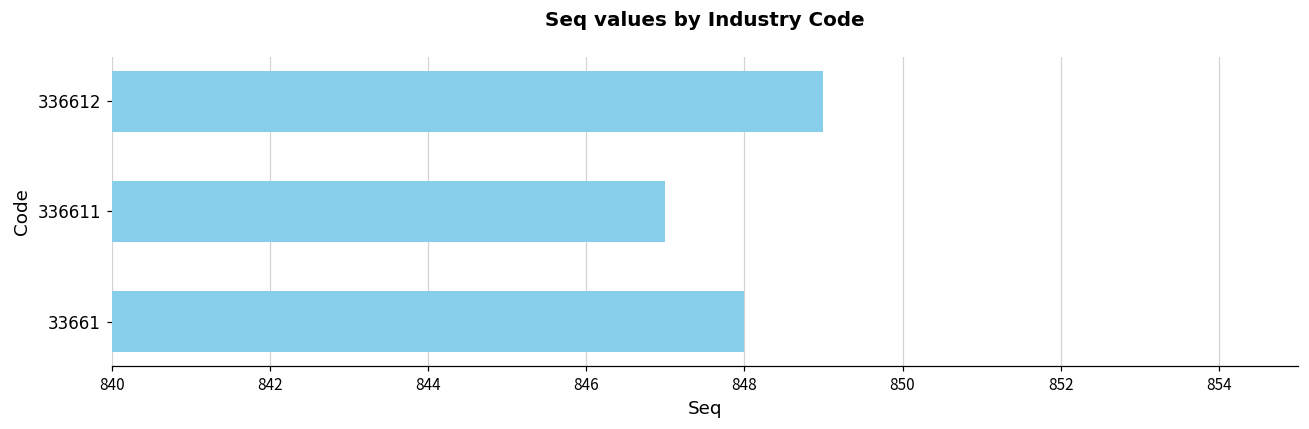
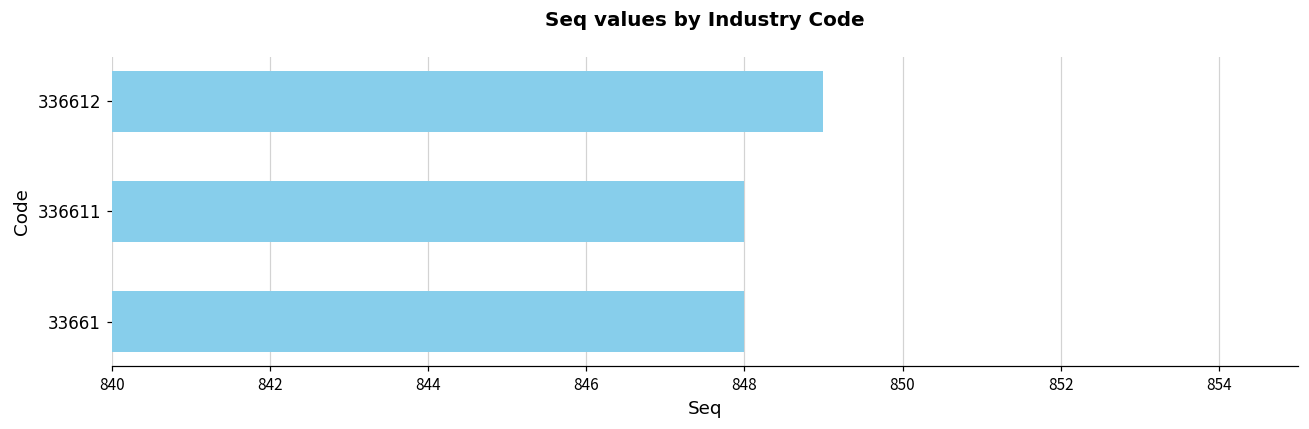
336611: 847 -> 848
